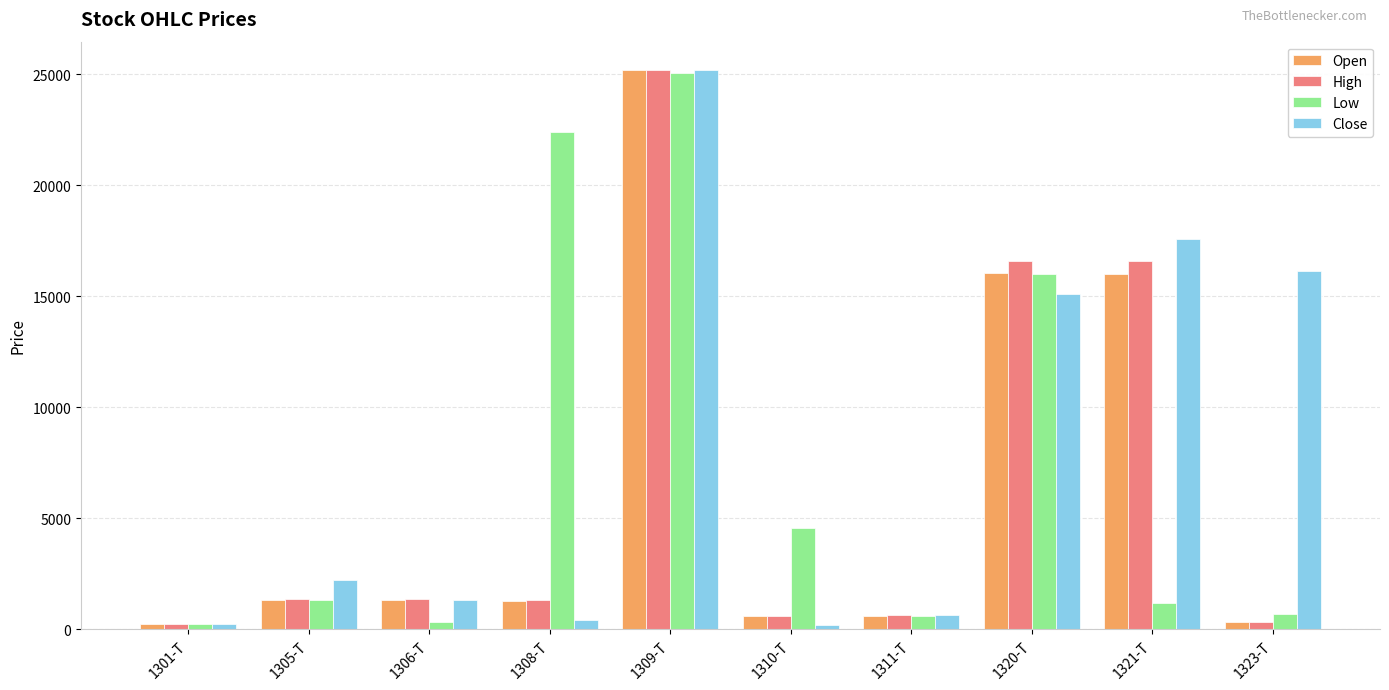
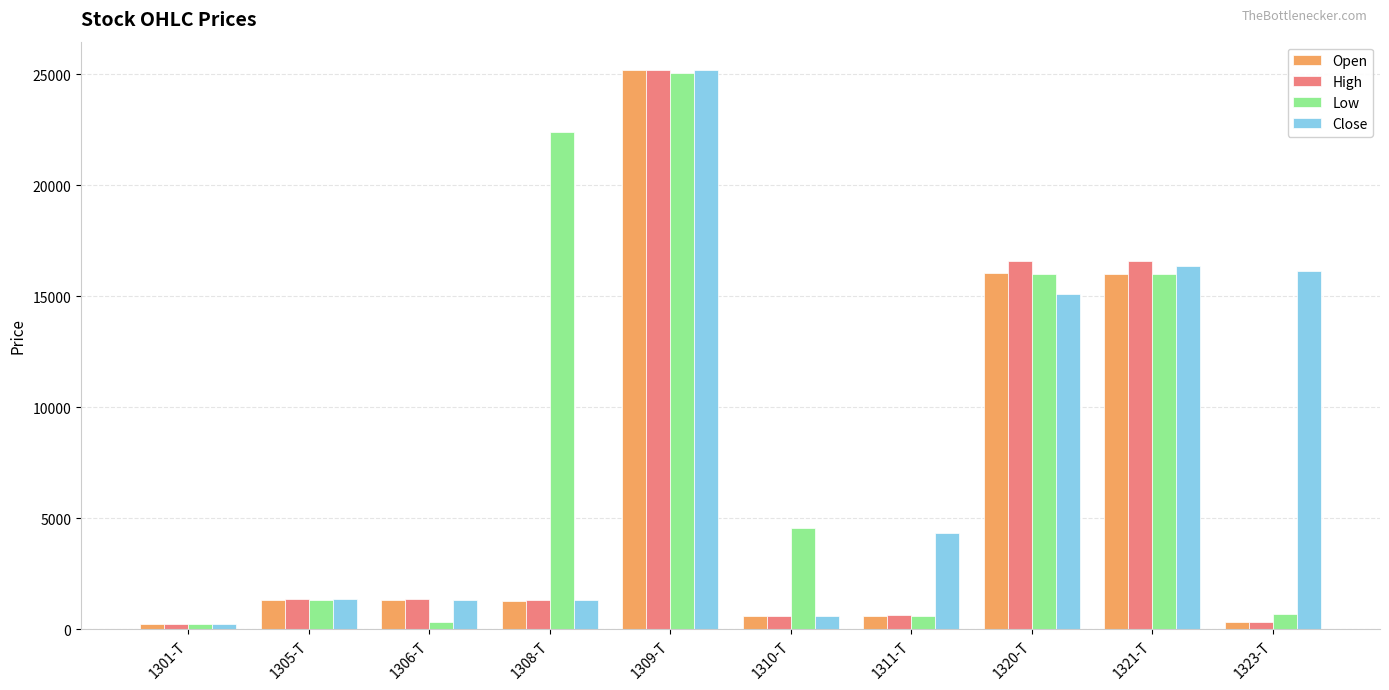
Close, 1305-T: 2200 -> 1400
Close, 1308-T: 400 -> 1300
Close, 1310-T: 200 -> 600
Close, 1311-T: 600 -> 4300
Low, 1321-T: 1200 -> 16000
Close, 1321-T: 17600 -> 16400
